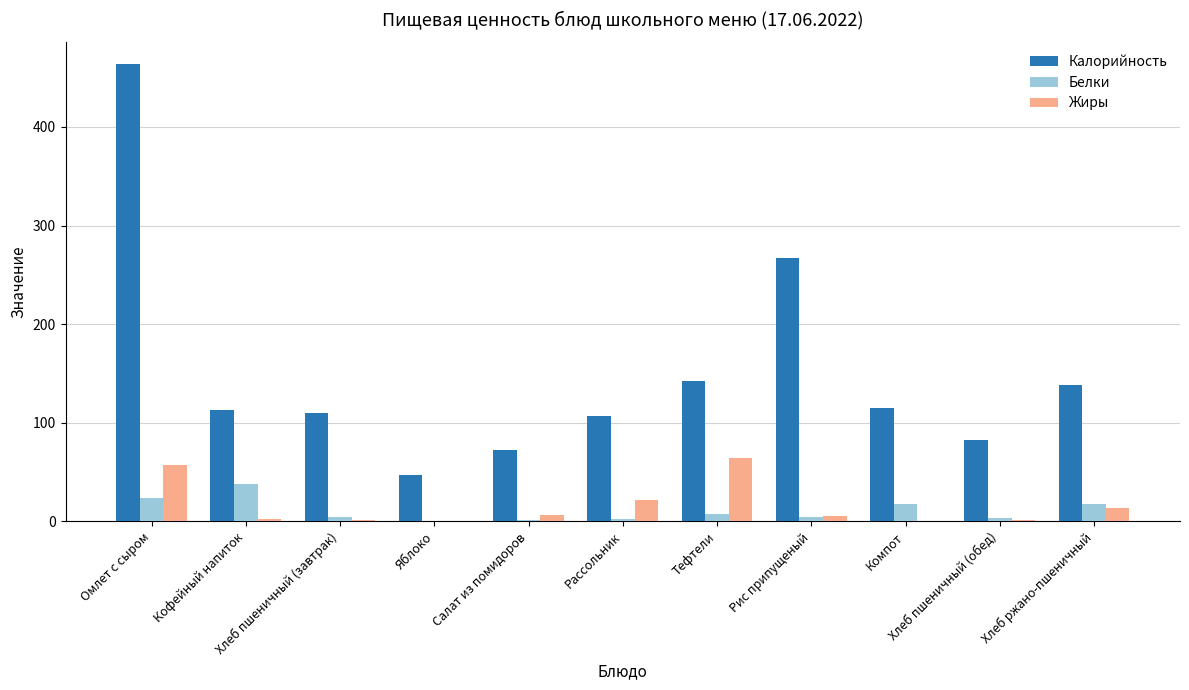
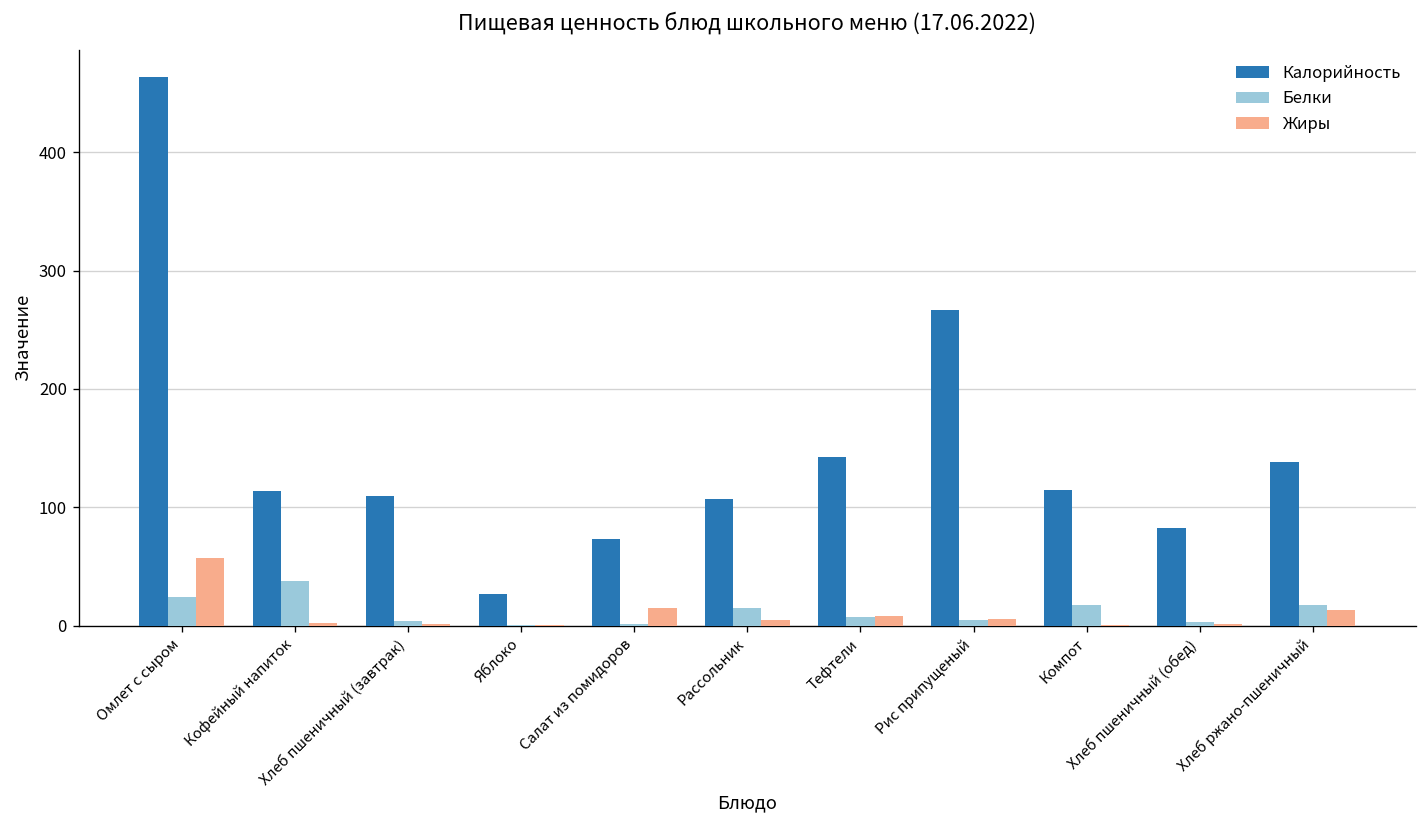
Калорийность, Яблоко: 50 -> 30
Жиры, Салат из помидоров: 6 -> 15
Белки, Рассольник: 0 -> 10
Жиры, Рассольник: 20 -> 10
Жиры, Тефтели: 60 -> 10
